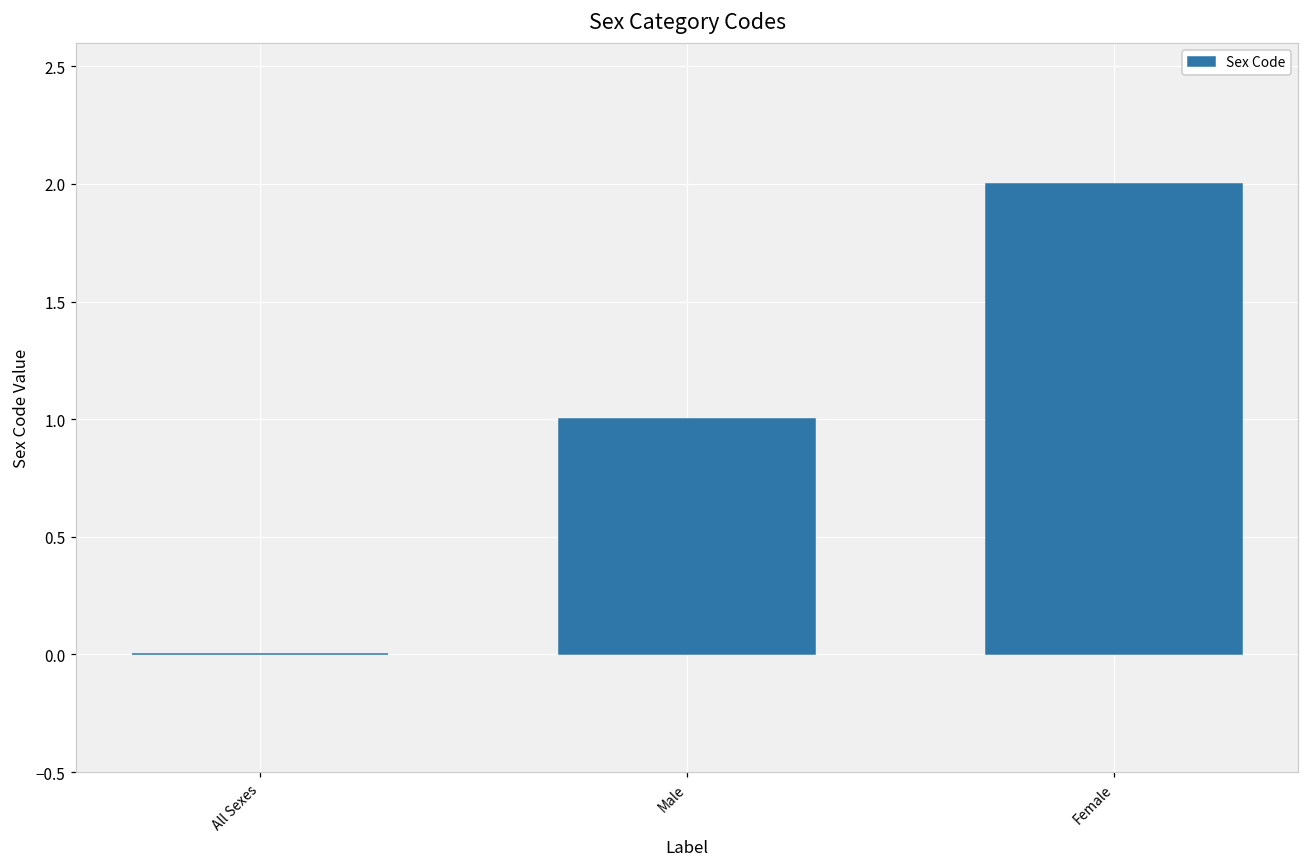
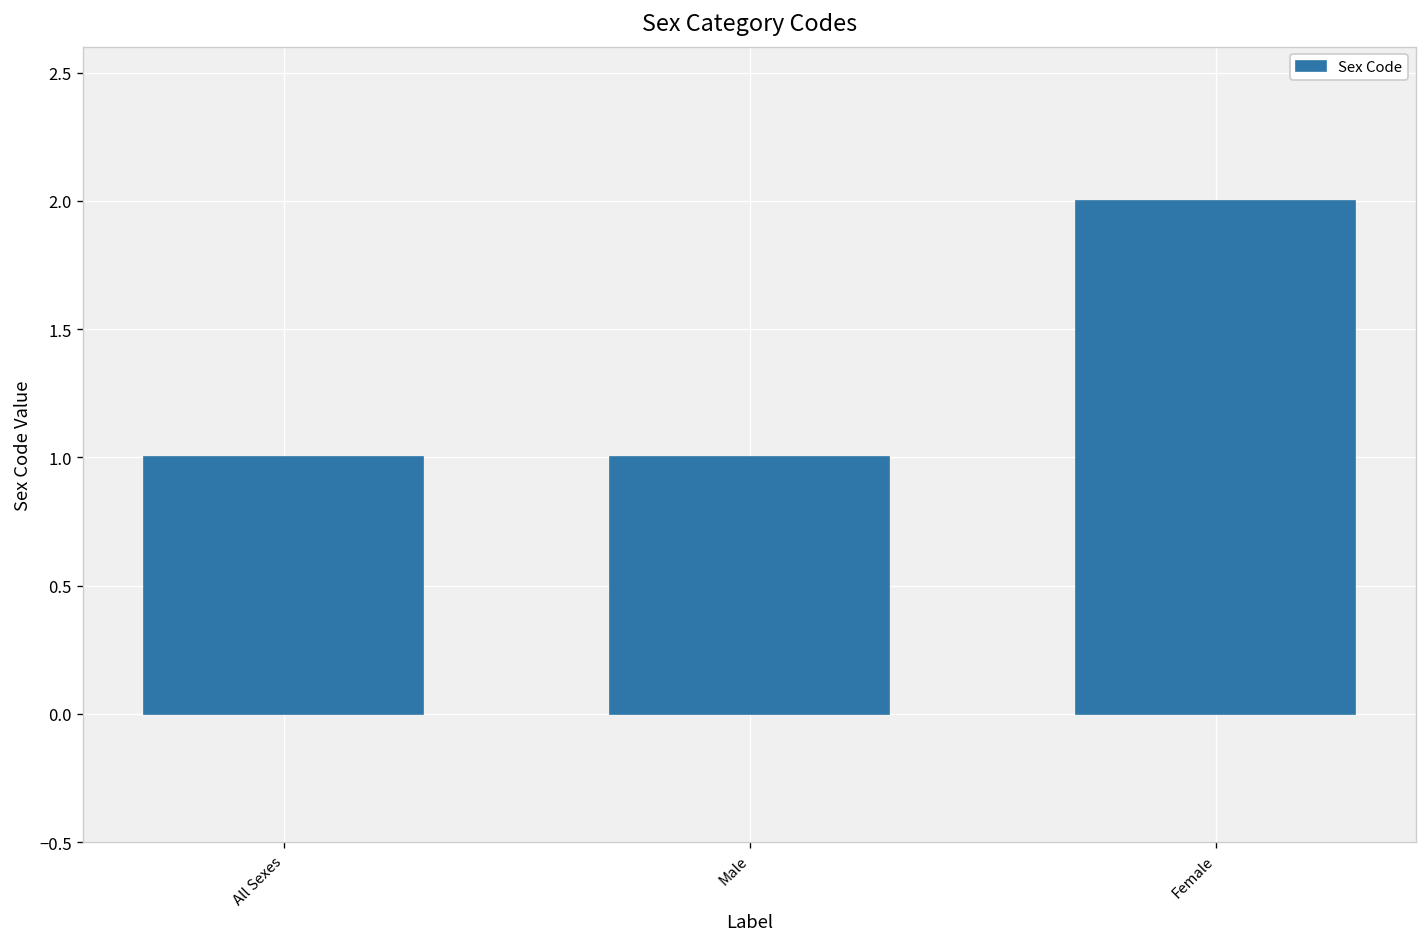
All Sexes: 0 -> 1
